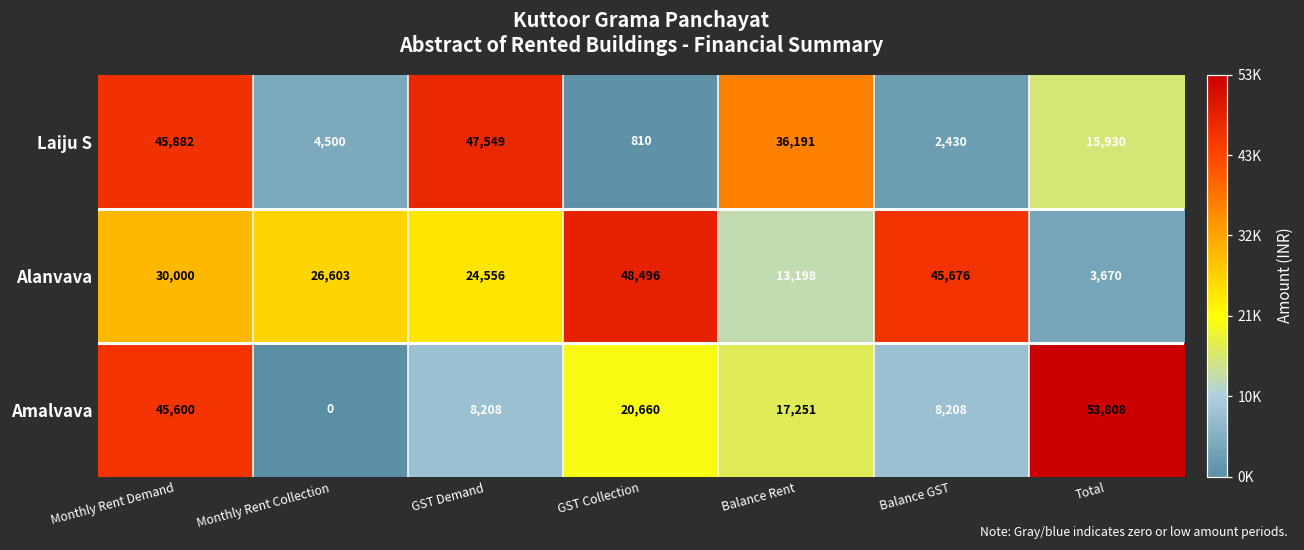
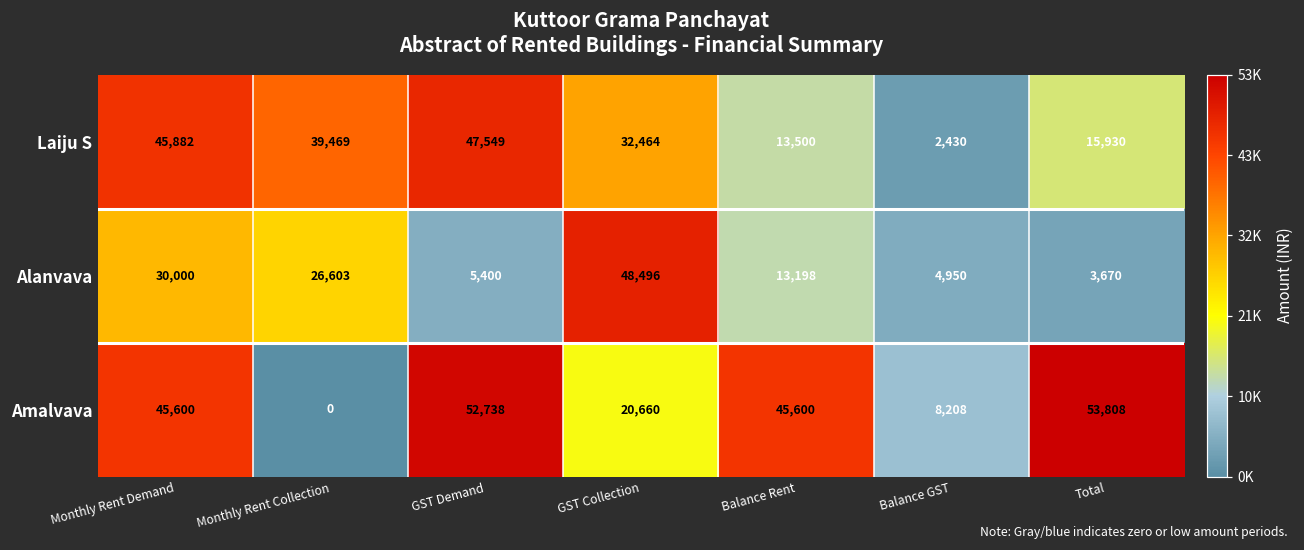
Laiju S, Monthly Rent Collection: 4,500 -> 39,469
Laiju S, GST Collection: 810 -> 32,464
Laiju S, Balance Rent: 36,191 -> 13,500
Alanvava, GST Demand: 24,556 -> 5,400
Alanvava, Balance GST: 45,676 -> 4,950
Amalvava, GST Demand: 8,208 -> 52,738
Amalvava, Balance Rent: 17,251 -> 45,600
